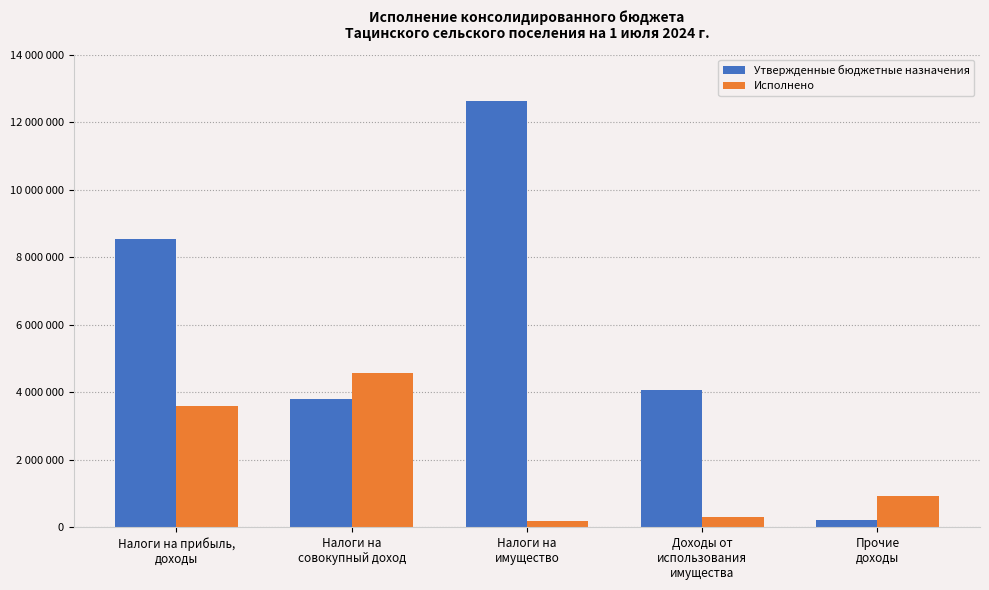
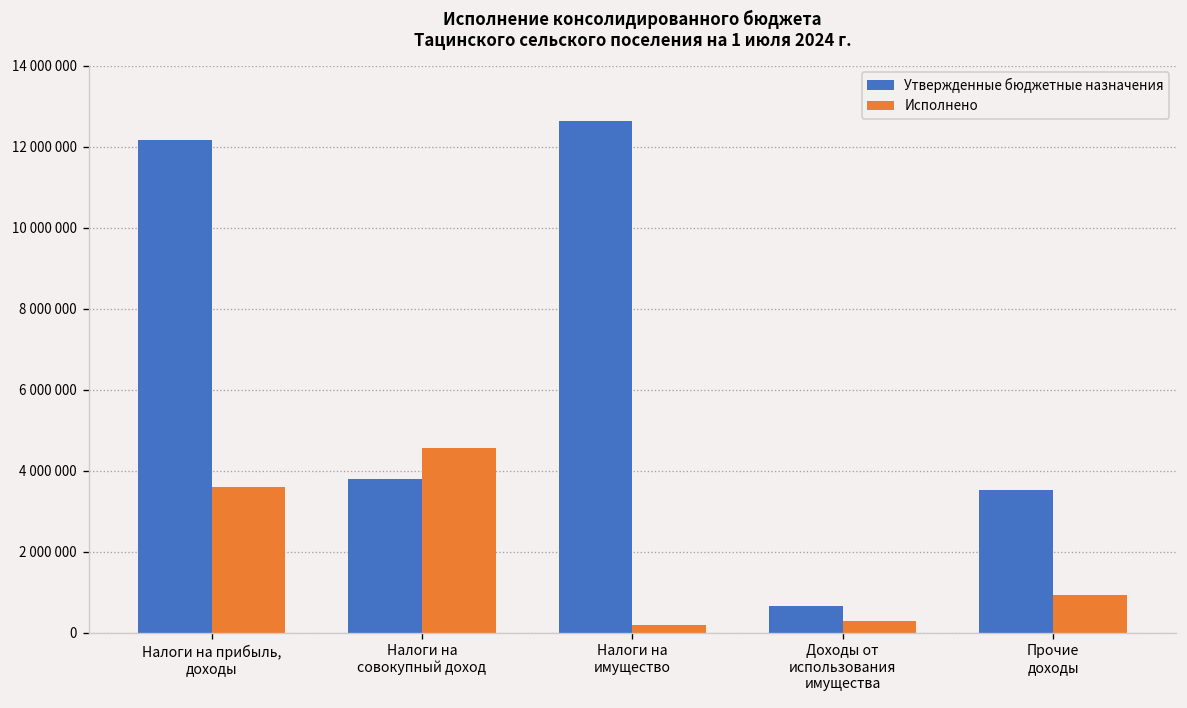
Утвержденные бюджетные назначения, Налоги на прибыль, доходы: 8500000 -> 12200000
Утвержденные бюджетные назначения, Доходы от использования имущества: 4100000 -> 700000
Утвержденные бюджетные назначения, Прочие доходы: 200000 -> 3500000
